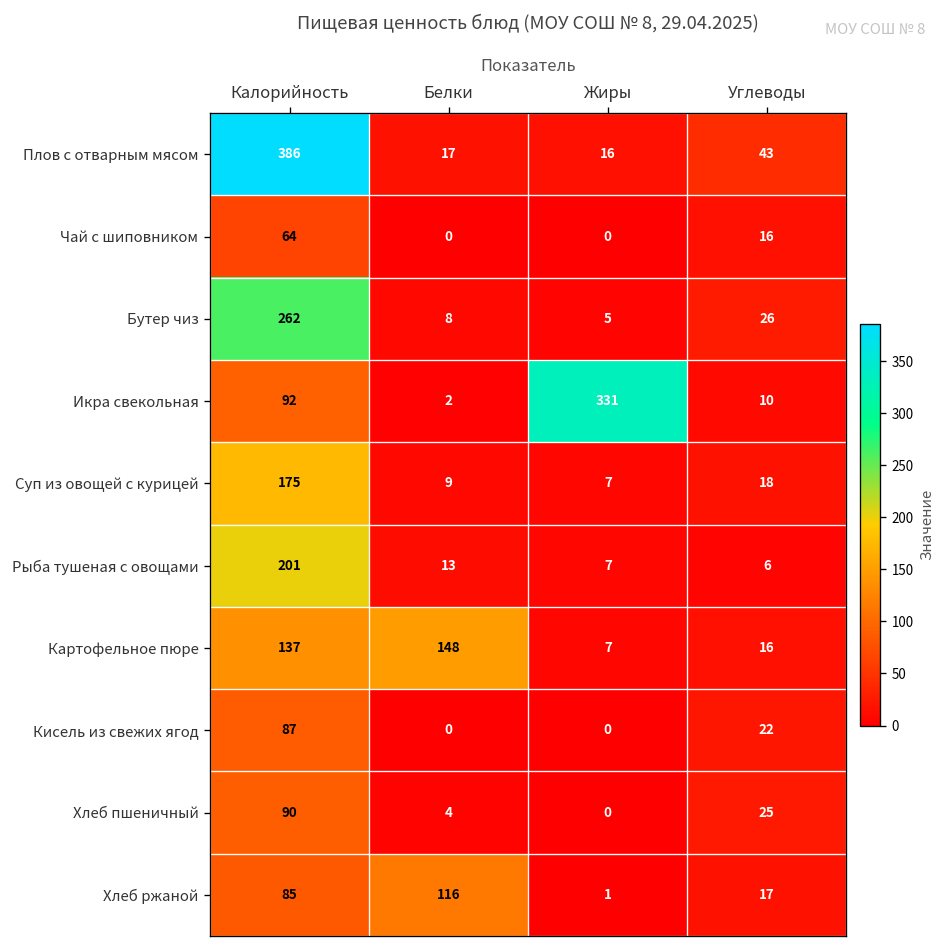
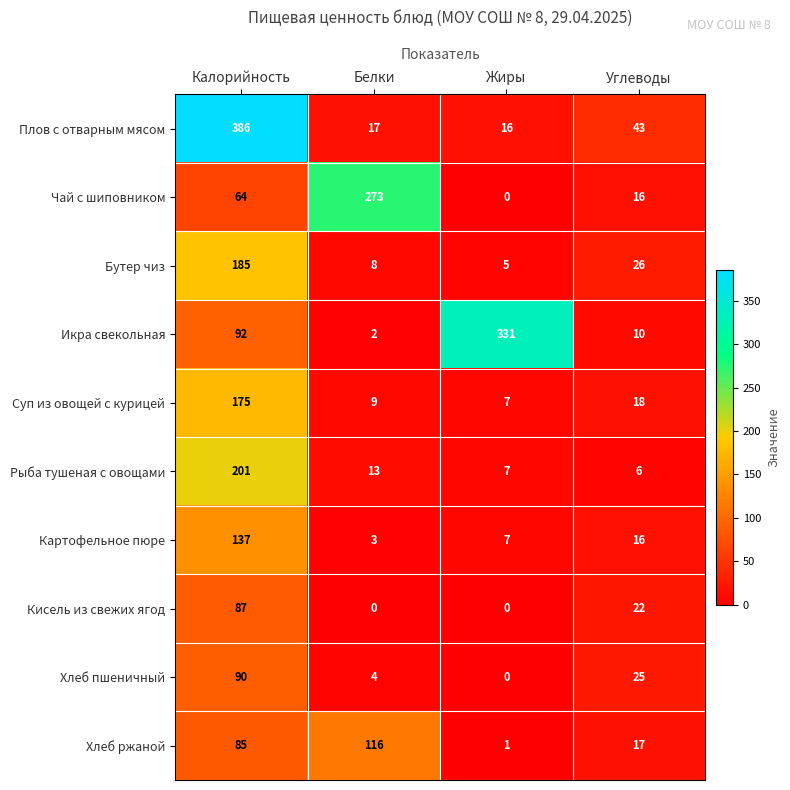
Чай с шиповником, Белки: 0 -> 273
Бутер чиз, Калорийность: 262 -> 185
Картофельное пюре, Белки: 148 -> 3
